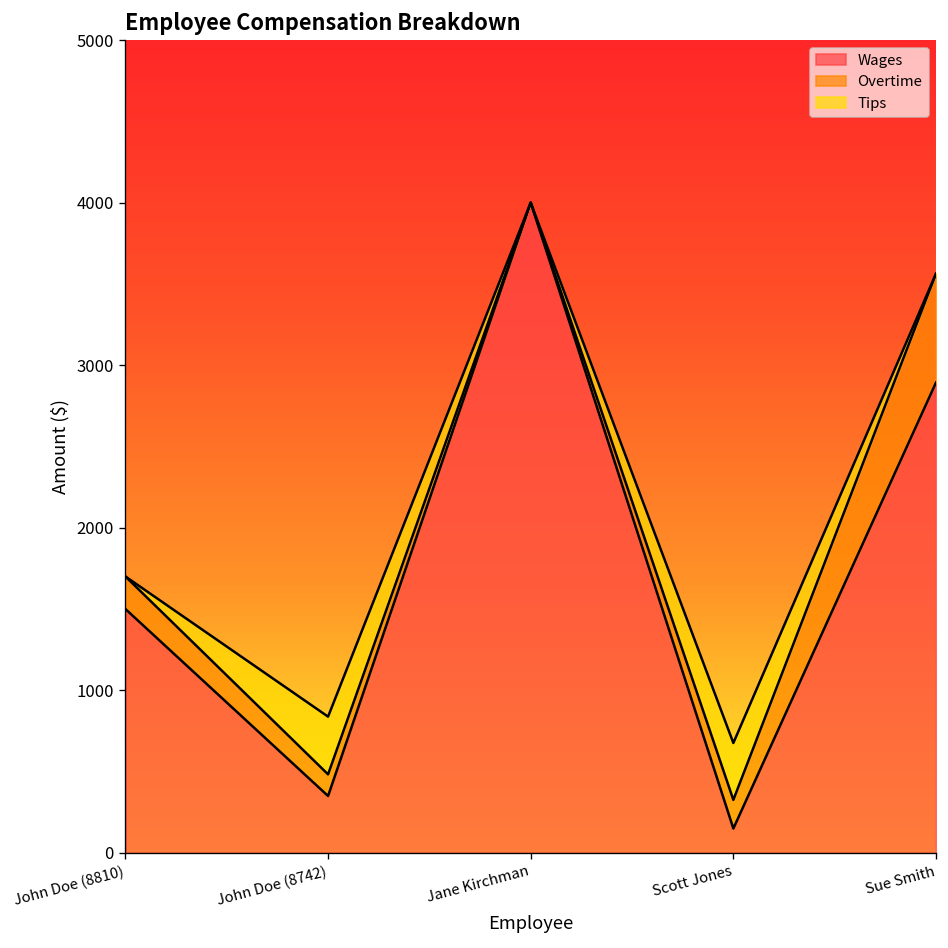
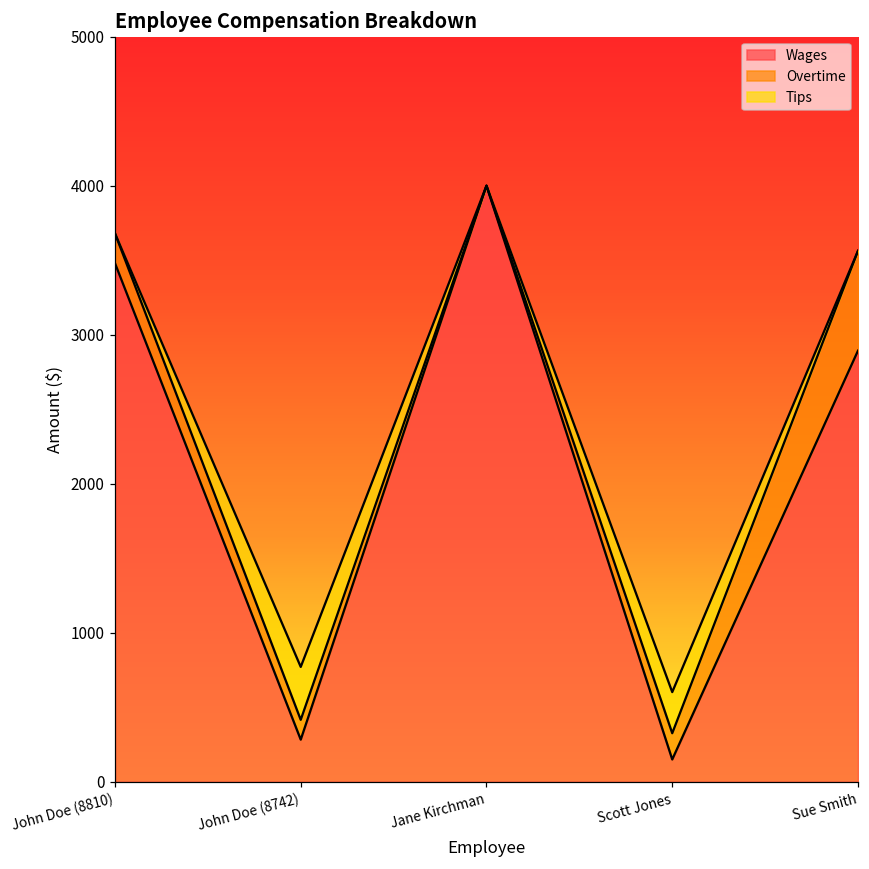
Wages, John Doe (8810): 1500 -> 3480
Wages, John Doe (8742): 350 -> 280
Tips, Scott Jones: 350 -> 280
